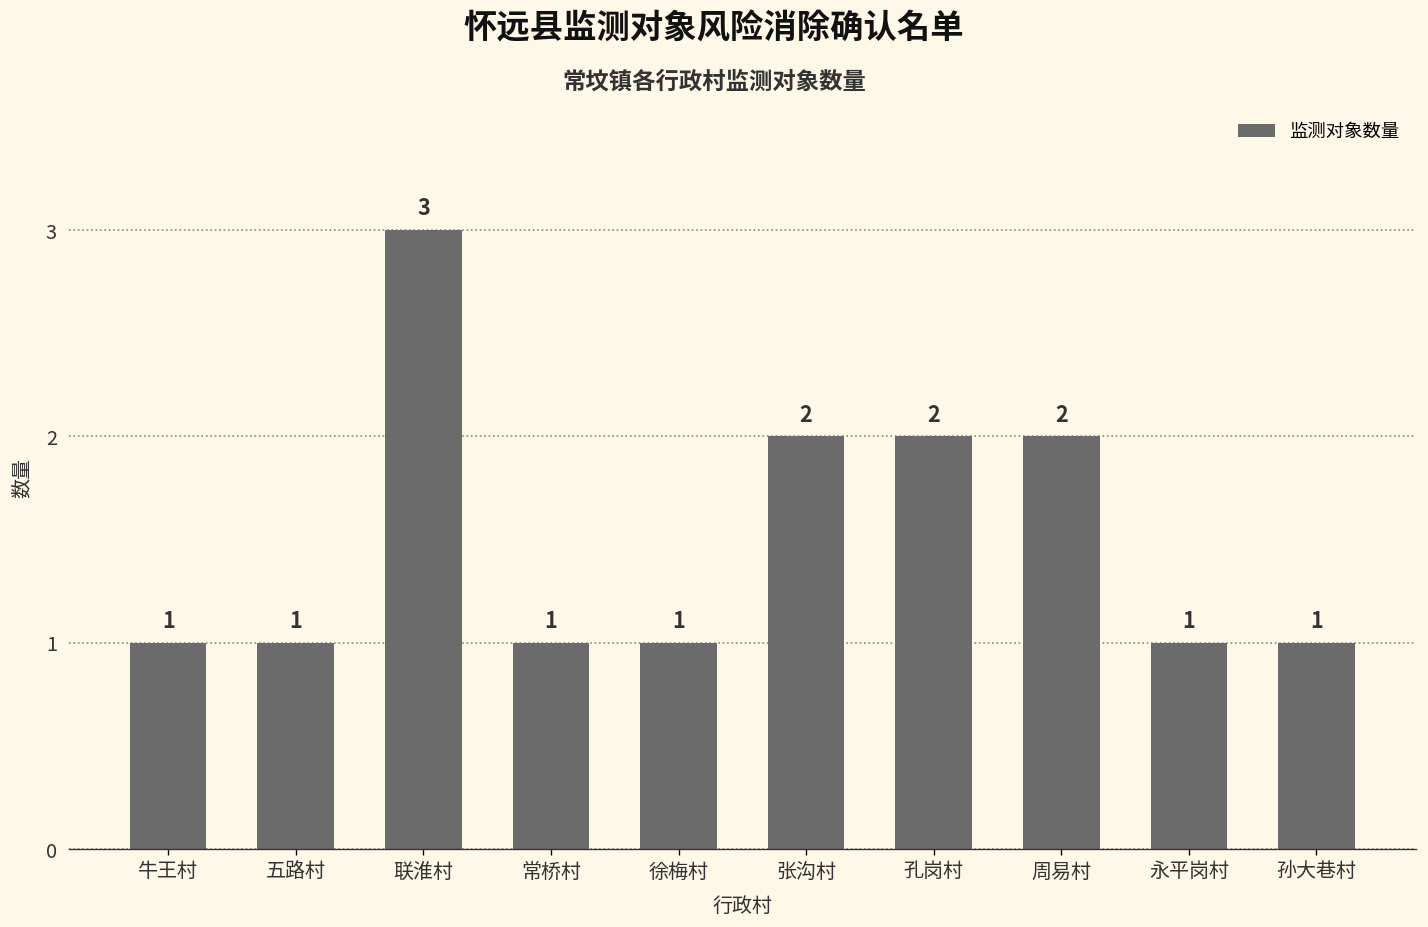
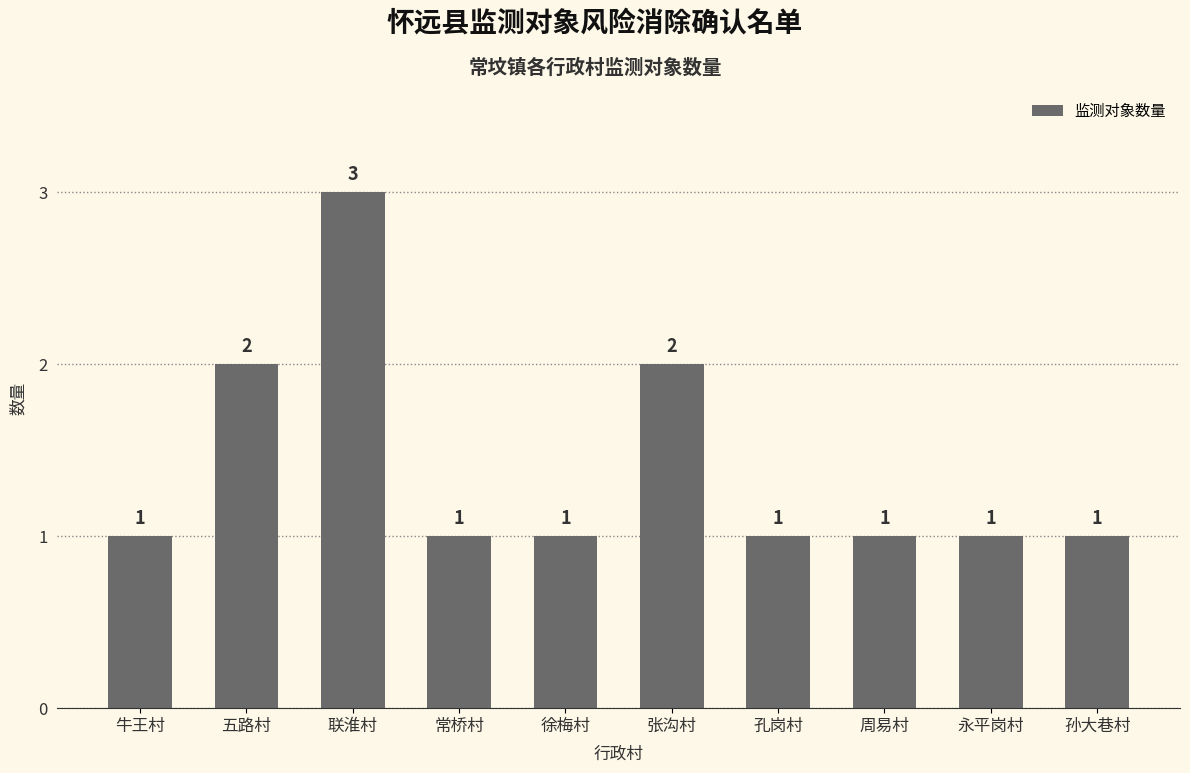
五路村: 1 -> 2
孔岗村: 2 -> 1
周易村: 2 -> 1
